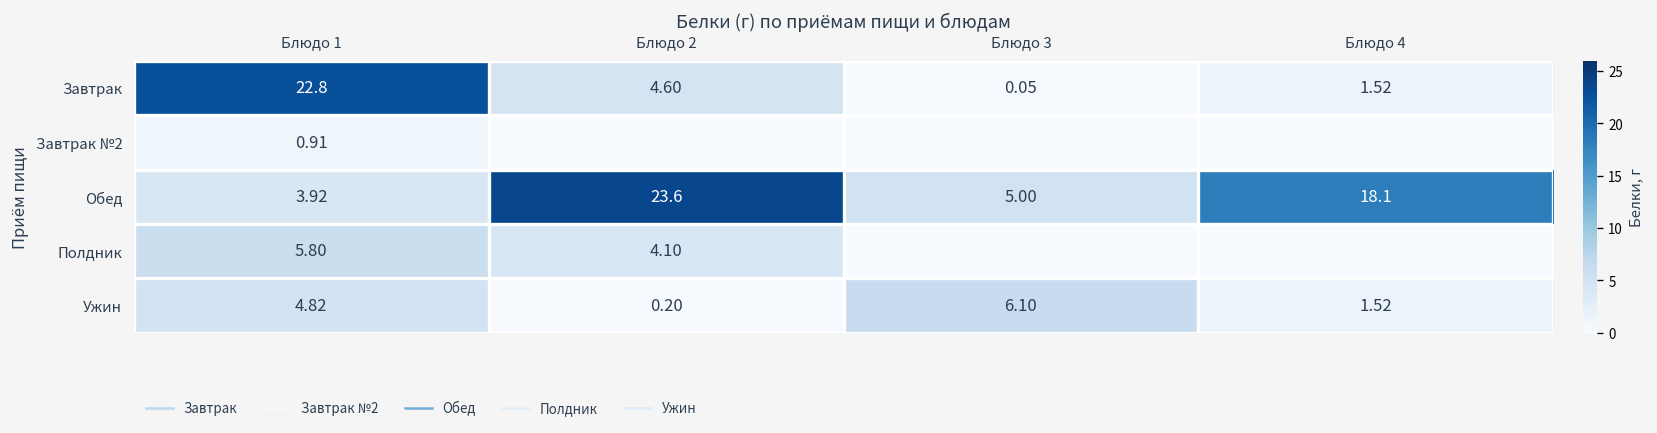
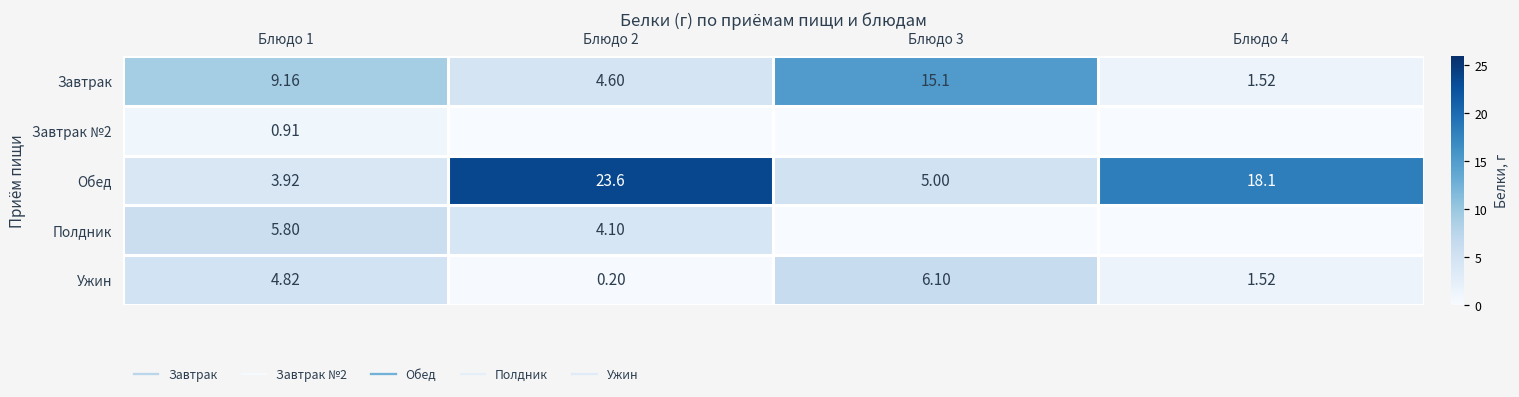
Завтрак, Блюдо 1: 22.8 -> 9.16
Завтрак, Блюдо 3: 0.05 -> 15.1
